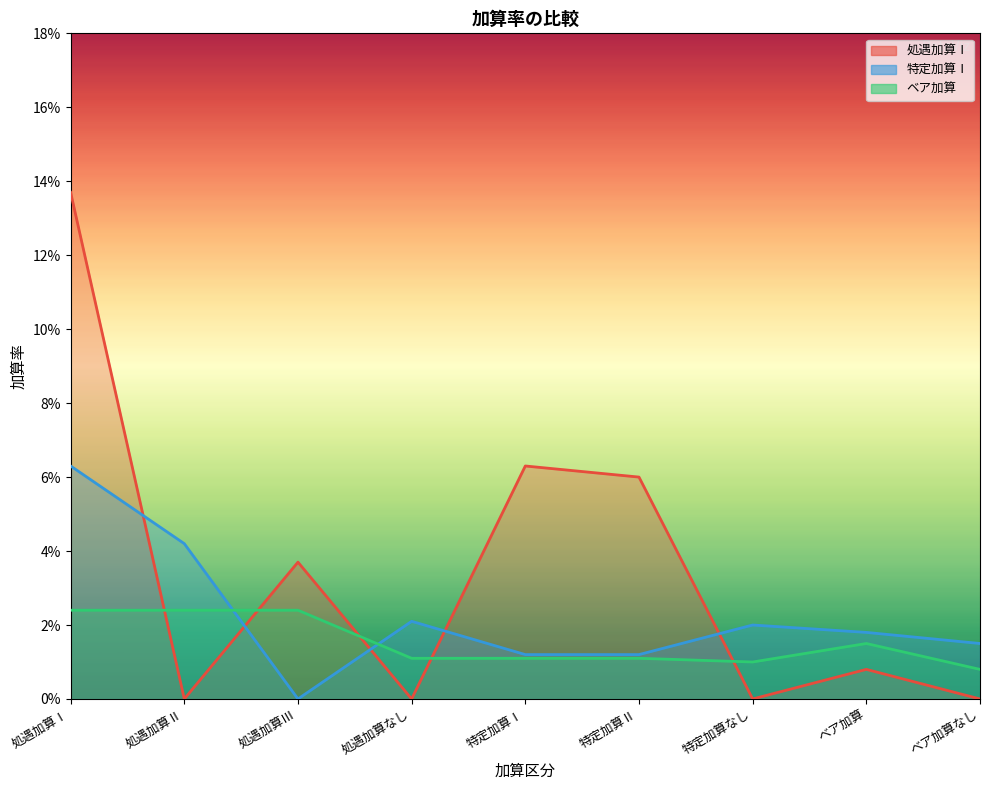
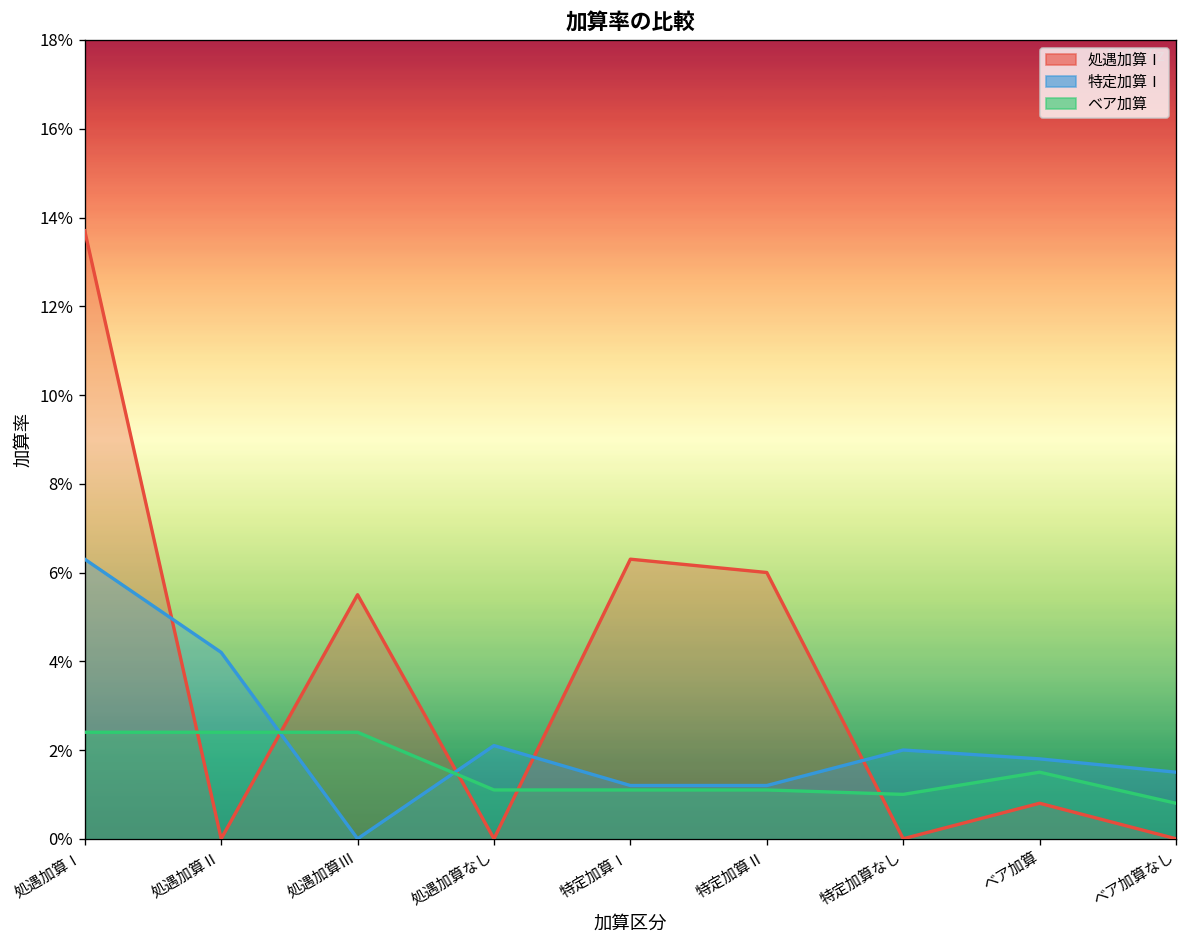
処遇加算Ⅰ, 処遇加算Ⅲ: 3.7% -> 5.5%
